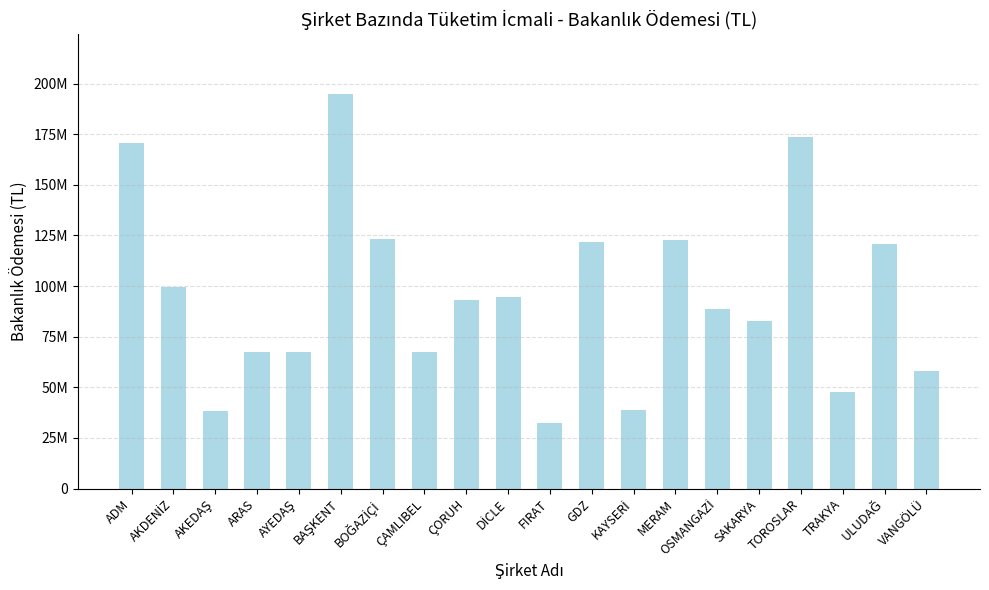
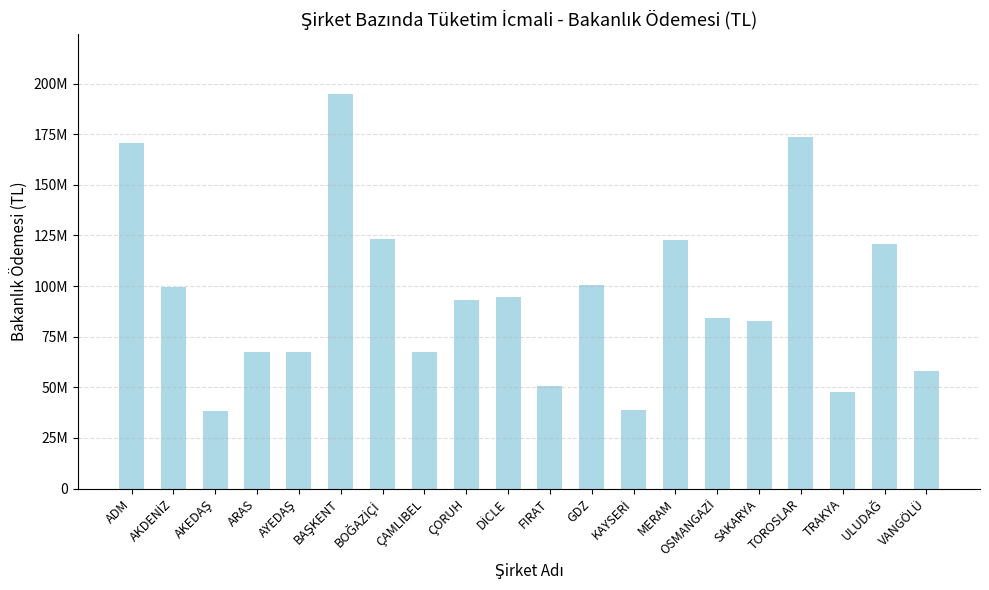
FIRAT: 33000000 -> 51000000
GDZ: 121000000 -> 100000000
OSMANGAZİ: 89000000 -> 84000000
